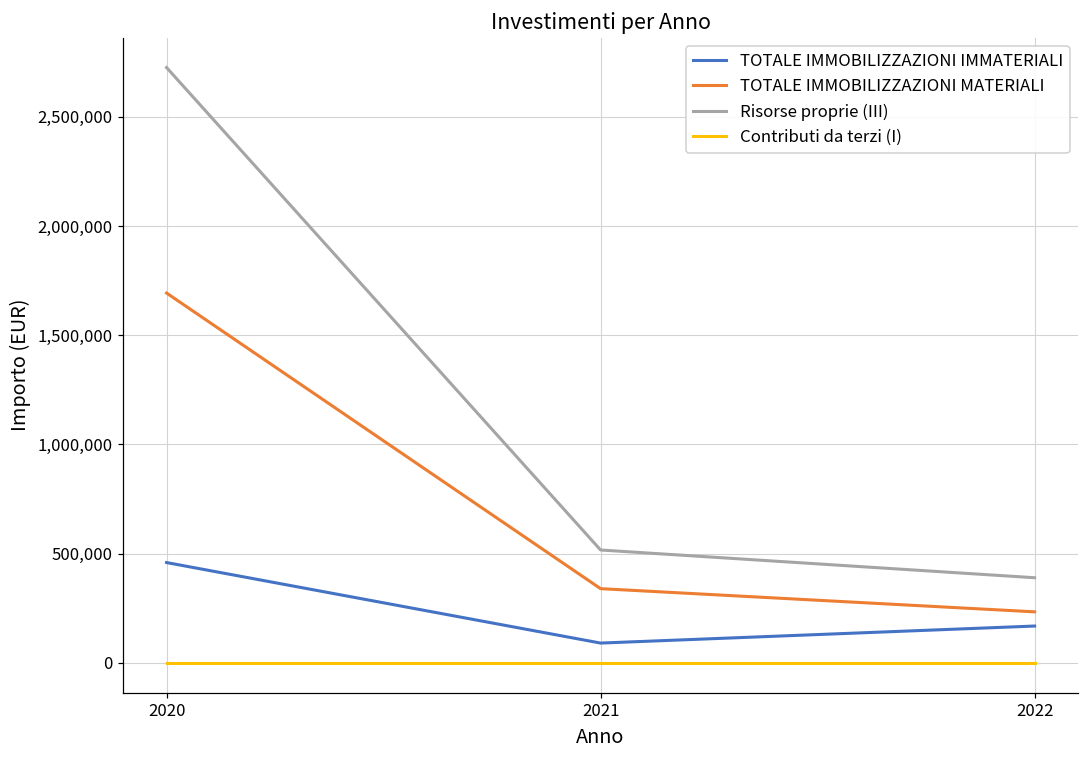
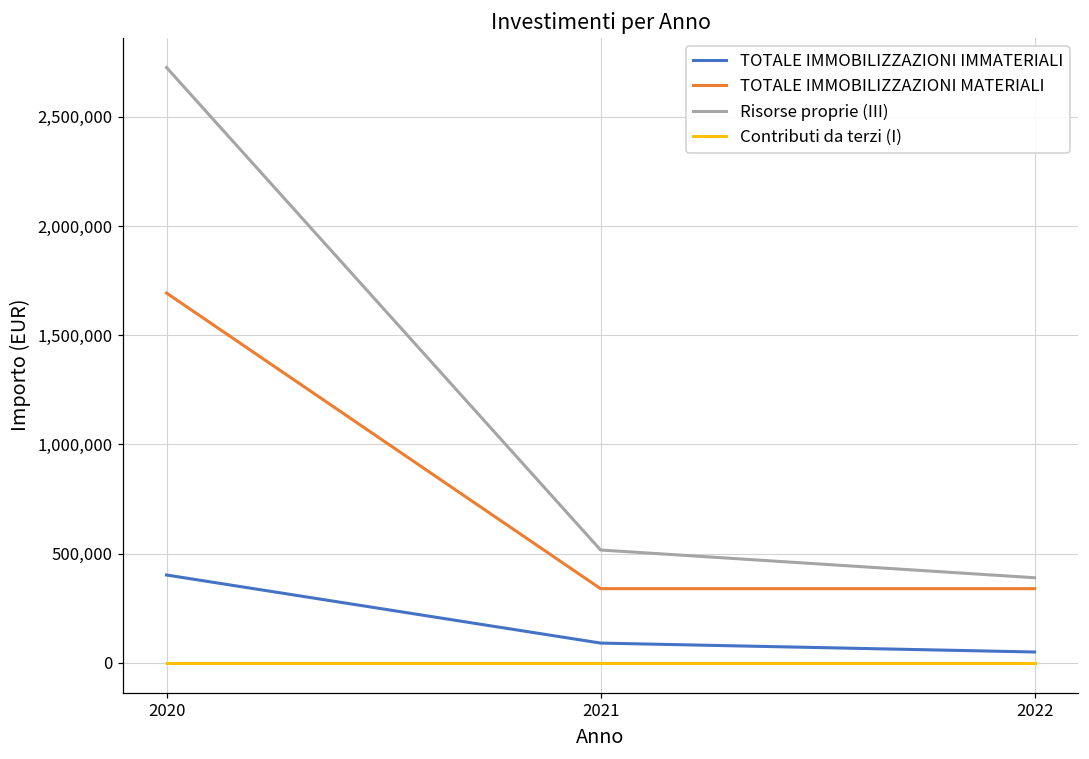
TOTALE IMMOBILIZZAZIONI IMMATERIALI, 2020: 460,000 -> 400,000
TOTALE IMMOBILIZZAZIONI IMMATERIALI, 2022: 170,000 -> 50,000
TOTALE IMMOBILIZZAZIONI MATERIALI, 2022: 230,000 -> 340,000
